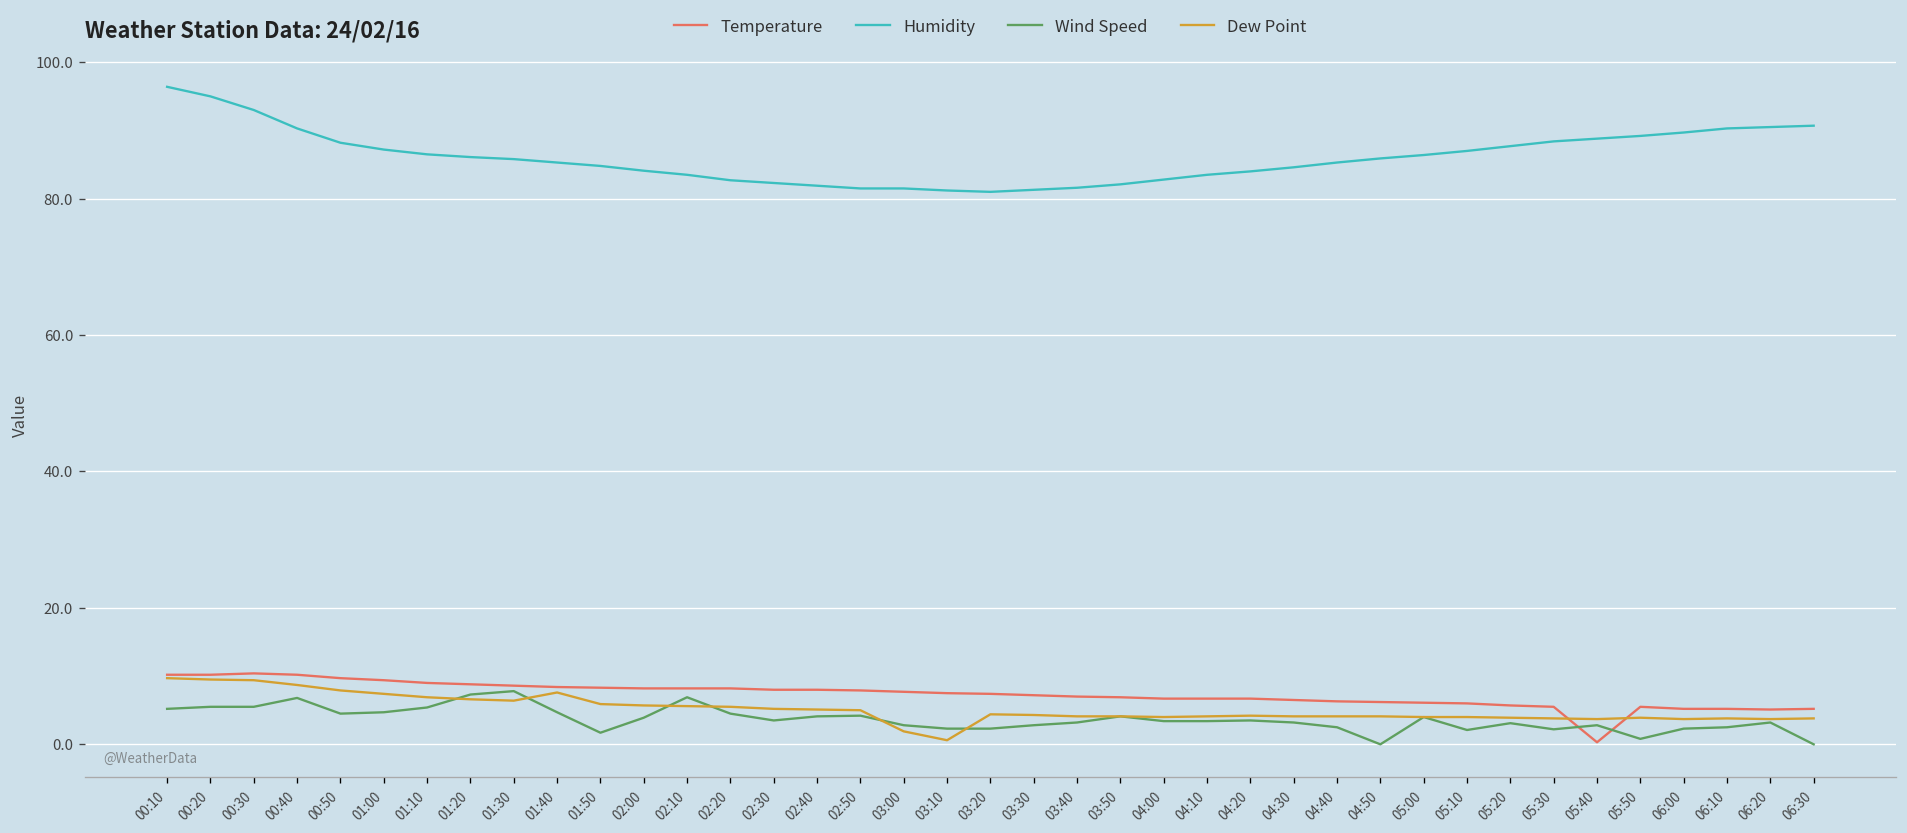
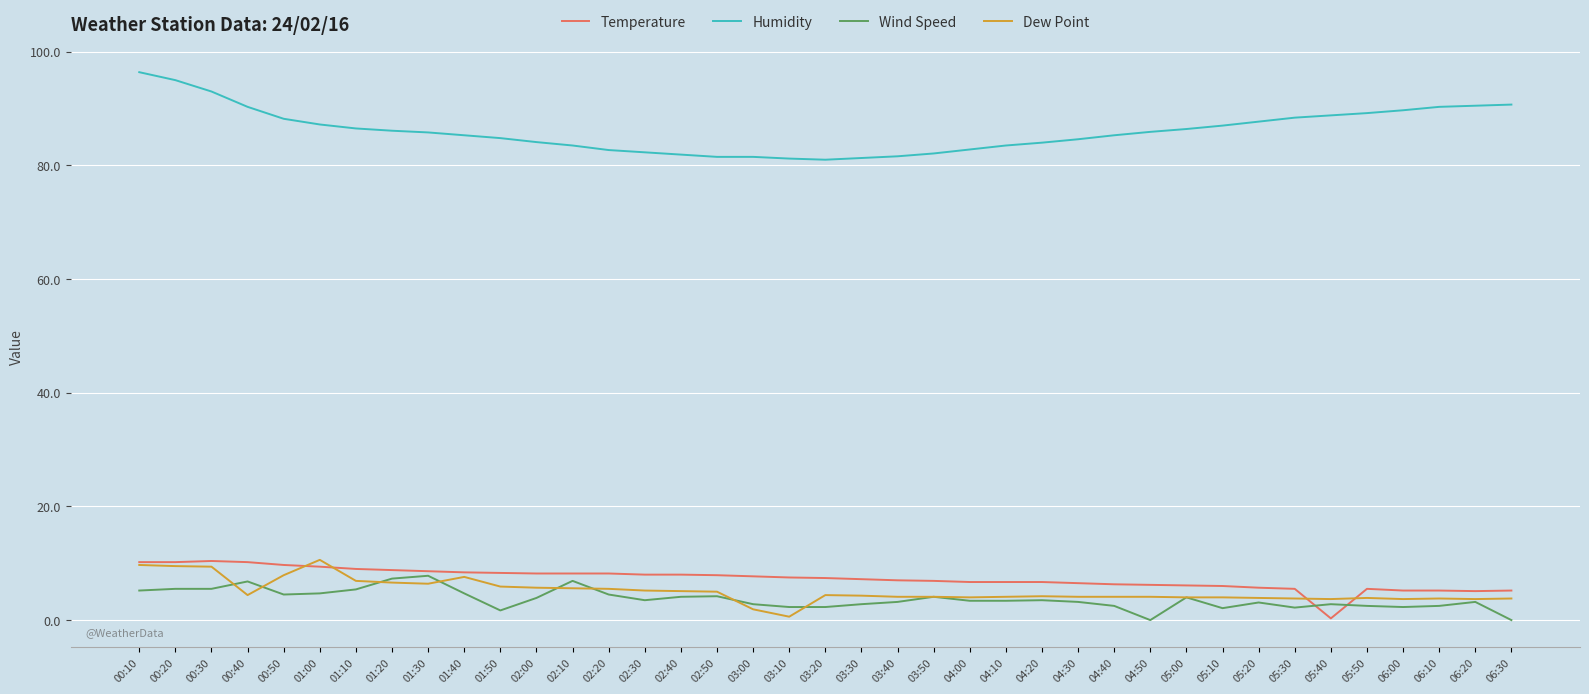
Dew Point, 00:40: 9 -> 4
Dew Point, 01:00: 7 -> 11
Wind Speed, 05:50: 1 -> 3
